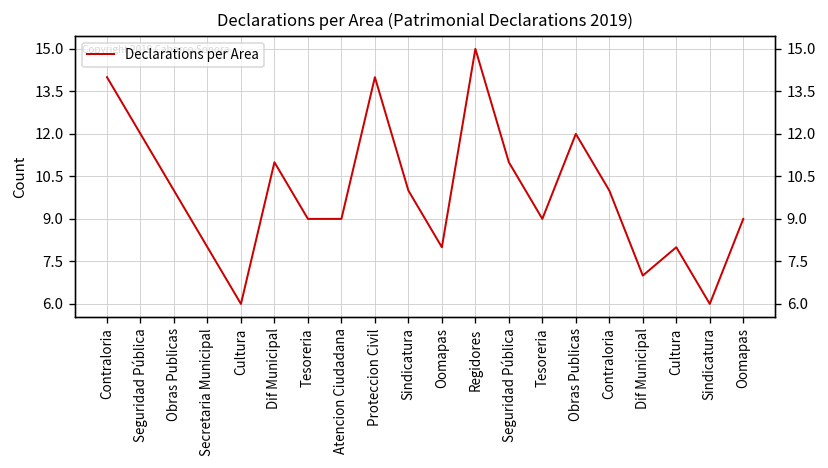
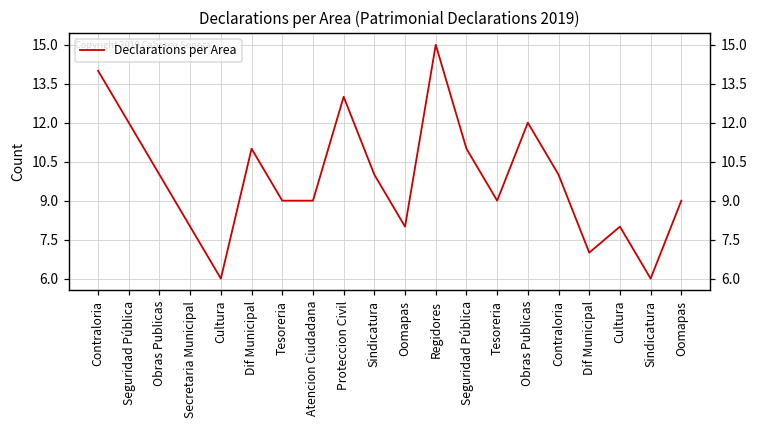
Proteccion Civil: 14 -> 13
